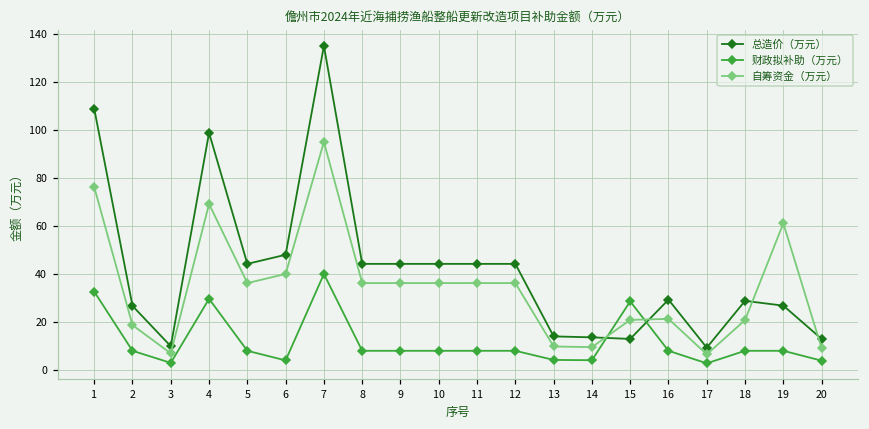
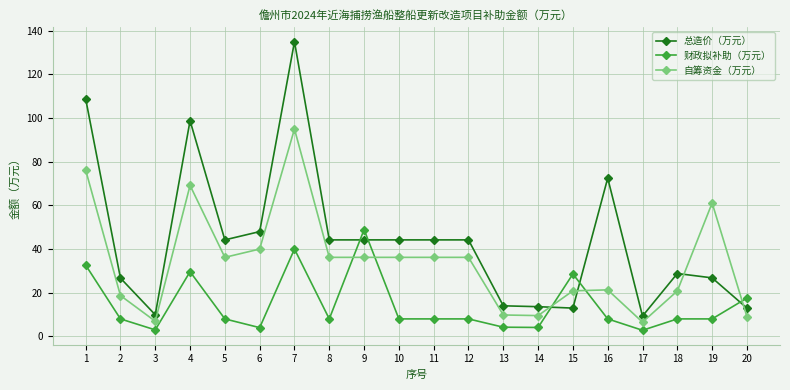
财政拟补助（万元）, 9: 8 -> 49
总造价（万元）, 16: 29 -> 73
财政拟补助（万元）, 20: 4 -> 18
